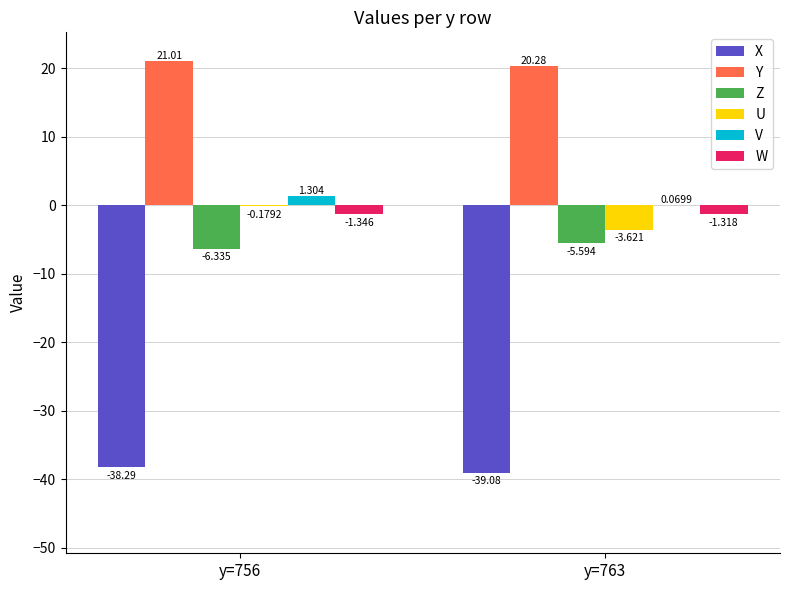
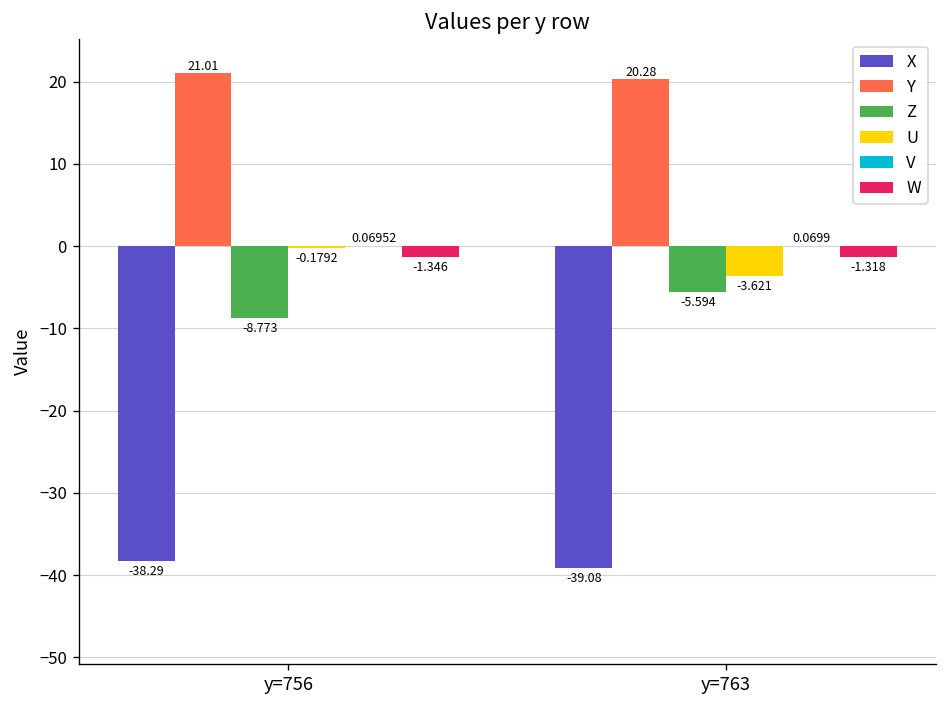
Z, y=756: -6.335 -> -8.773
V, y=756: 1.304 -> 0.06952
